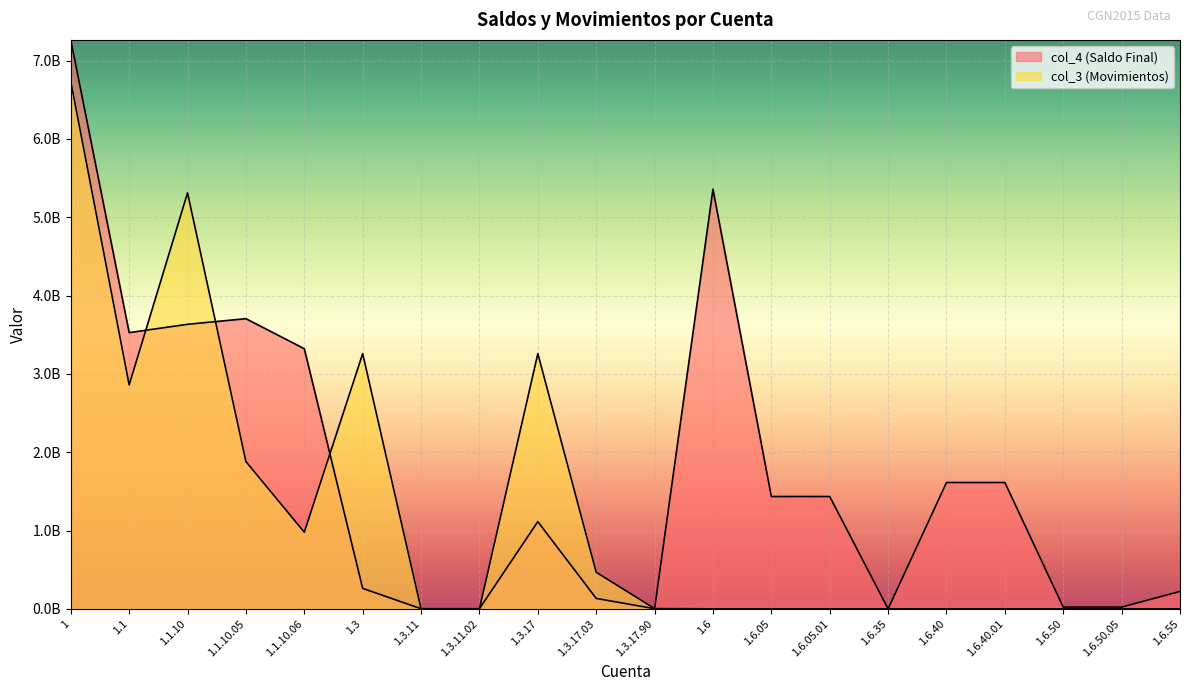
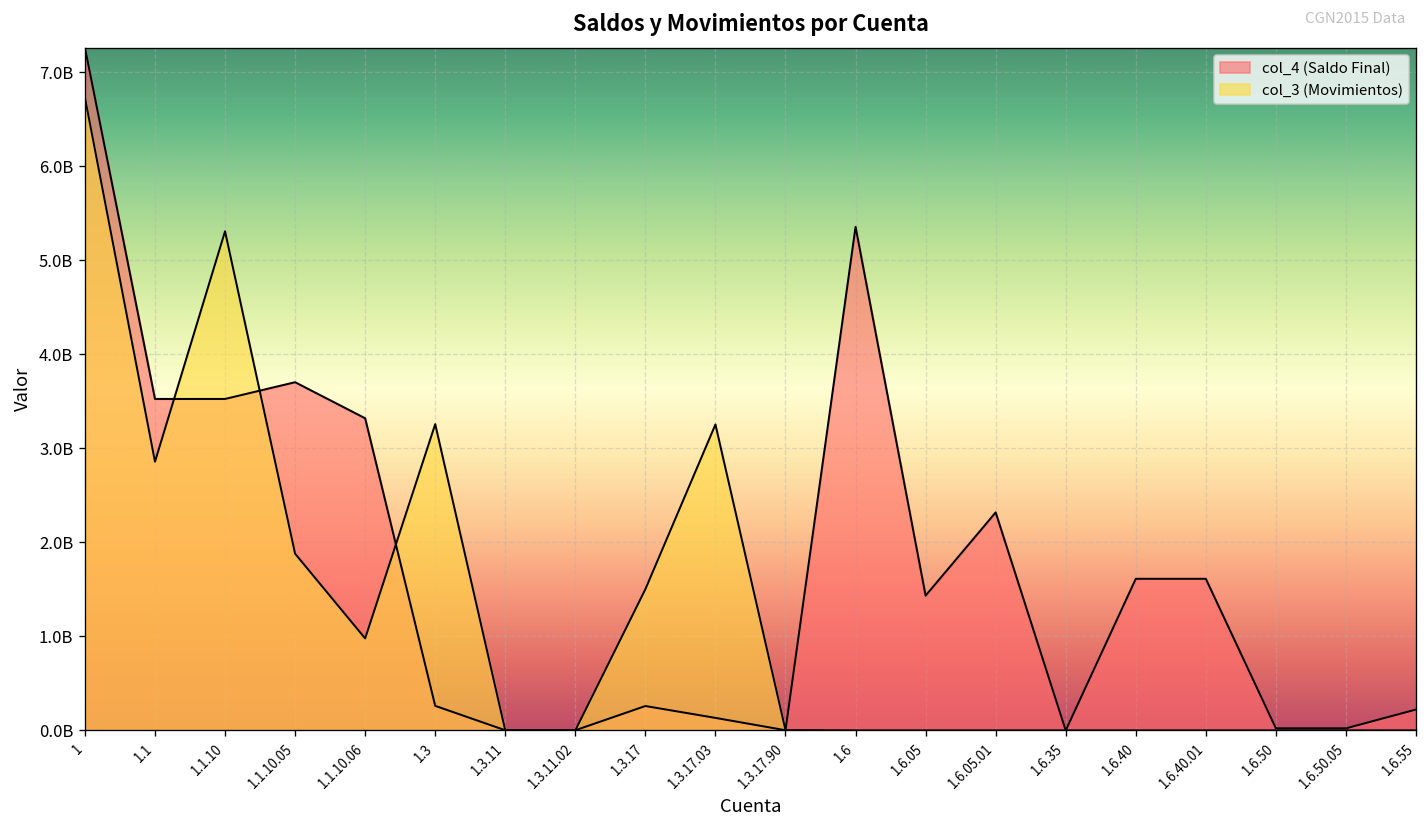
col_4 (Saldo Final), 1.1.10: 3600000000 -> 3500000000
col_4 (Saldo Final), 1.3.17: 1100000000 -> 300000000
col_3 (Movimientos), 1.3.17: 3300000000 -> 1500000000
col_3 (Movimientos), 1.3.17.03: 500000000 -> 3300000000
col_4 (Saldo Final), 1.6.05.01: 1400000000 -> 2300000000
